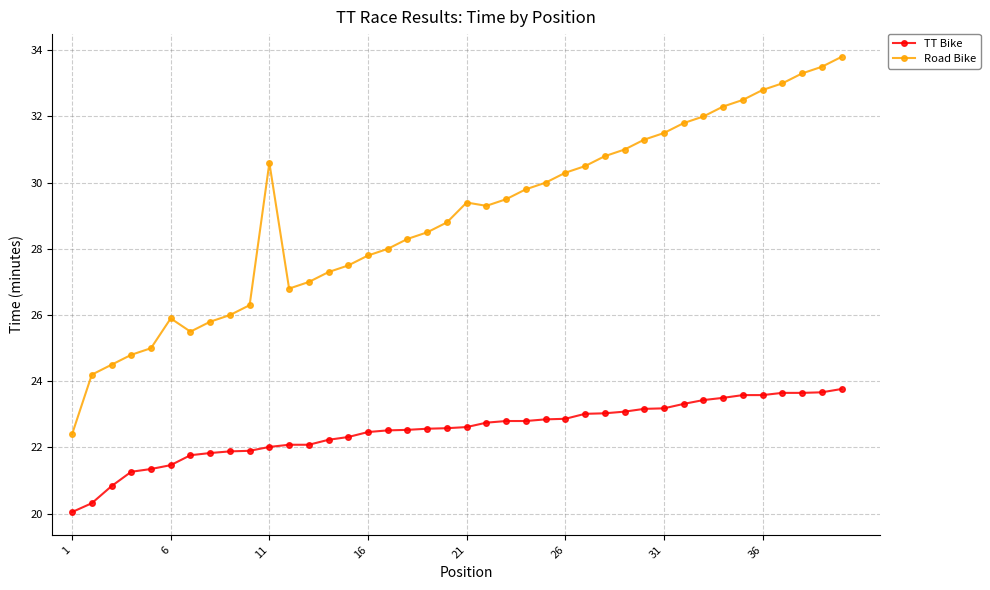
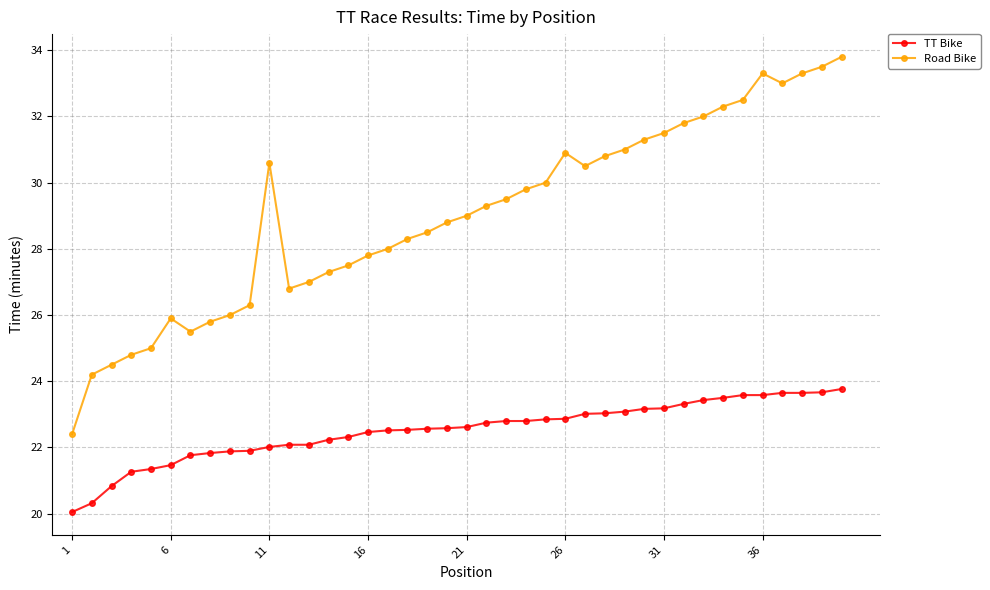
Road Bike, 21: 29.4 -> 29.0
Road Bike, 26: 30.3 -> 30.9
Road Bike, 36: 32.8 -> 33.3
